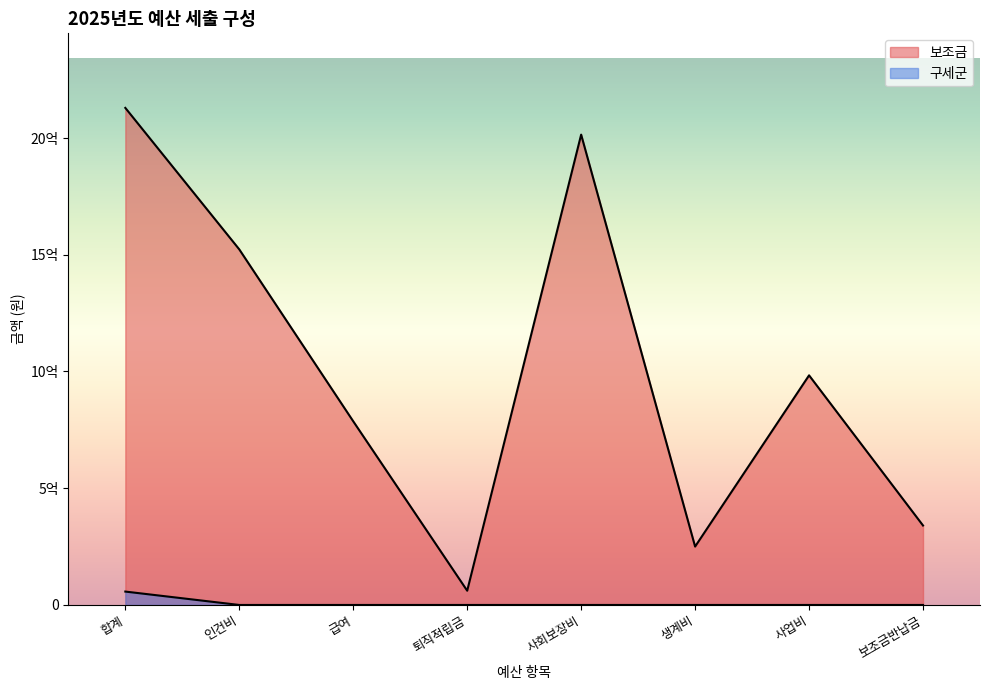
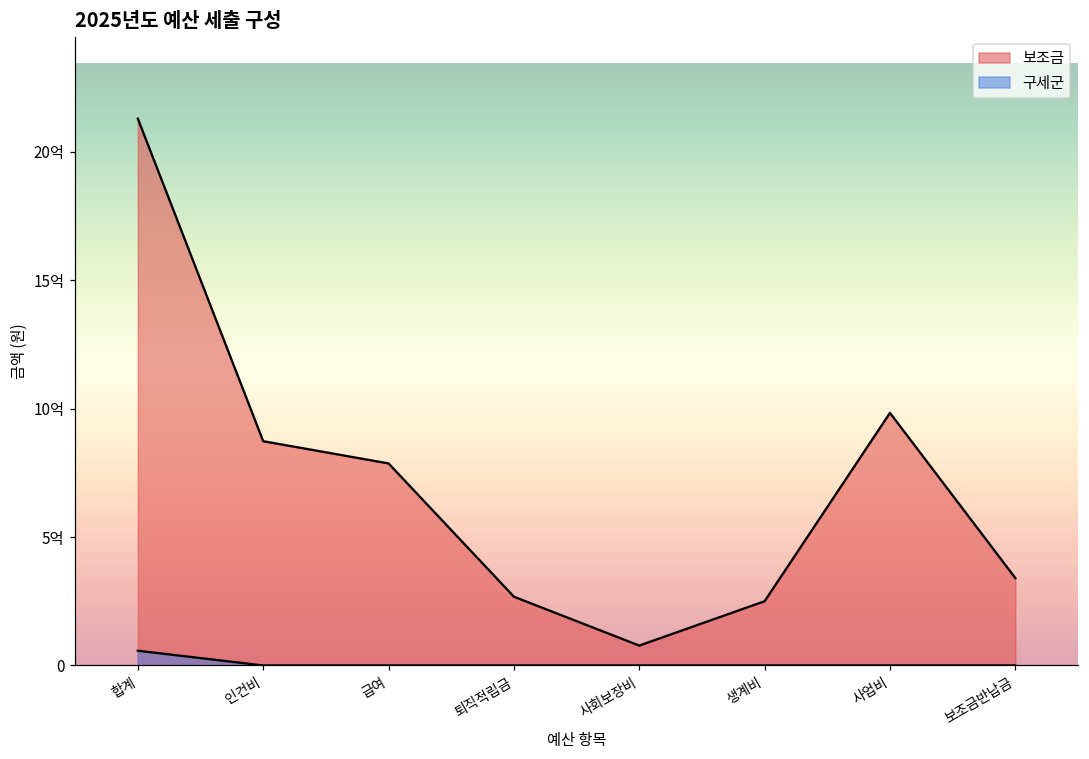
보조금, 인건비: 15.2억 -> 8.7억
보조금, 퇴직적립금: 0.6억 -> 2.7억
보조금, 사회보장비: 20.1억 -> 0.8억
